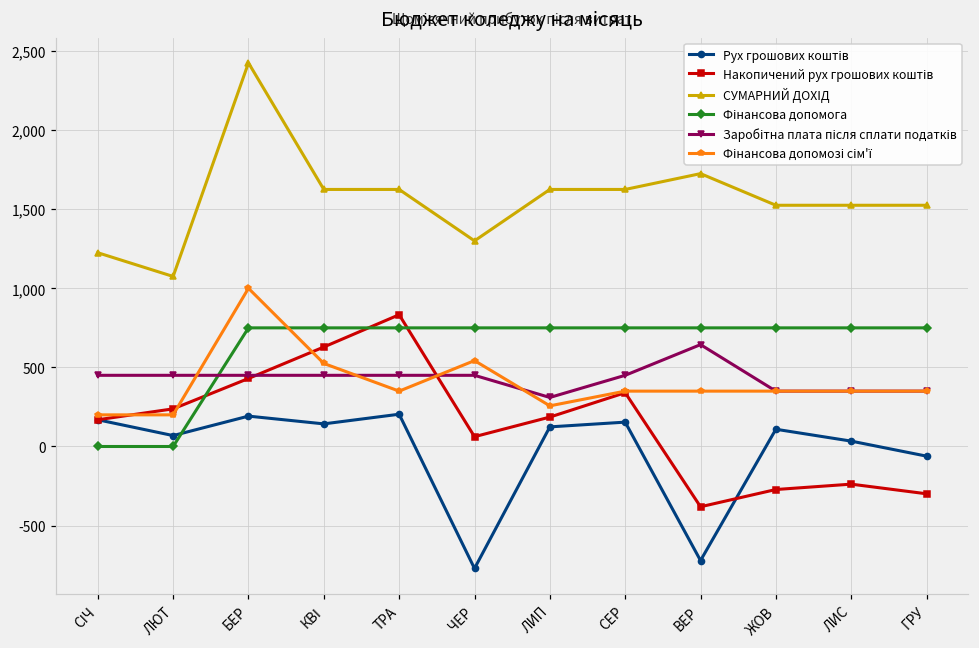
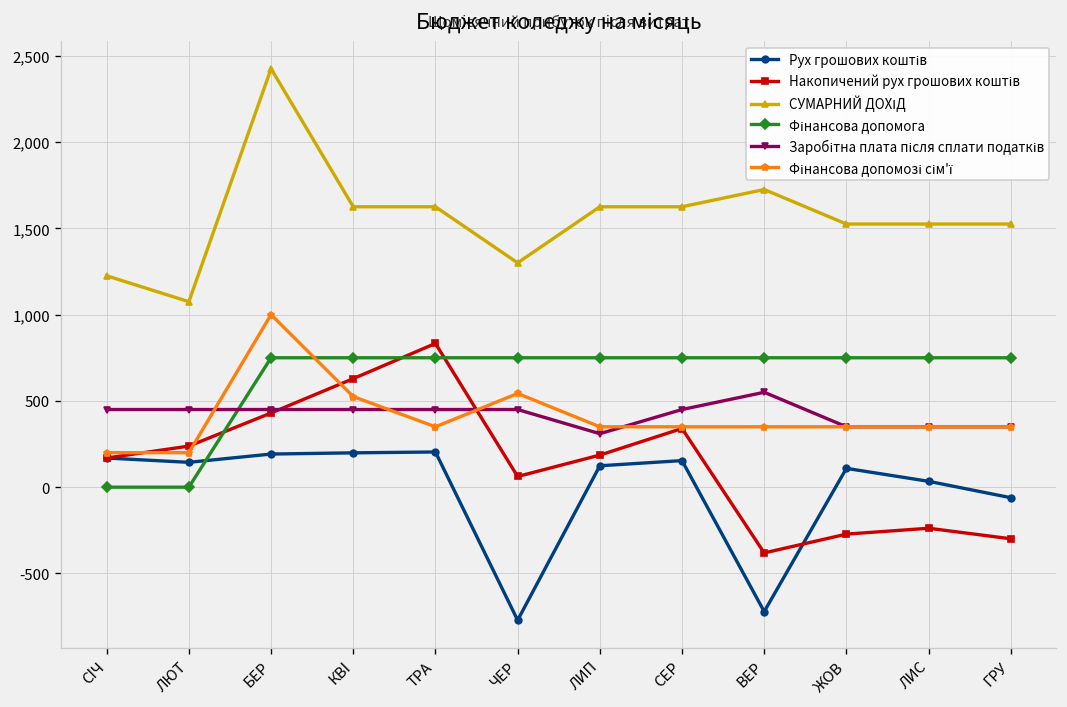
Рух грошових коштів, ЛЮТ: 70 -> 140
Рух грошових коштів, КВІ: 140 -> 200
Фінансова допомозі сім'ї, ЛИП: 260 -> 350
Заробітна плата після сплати податків, ВЕР: 640 -> 550
